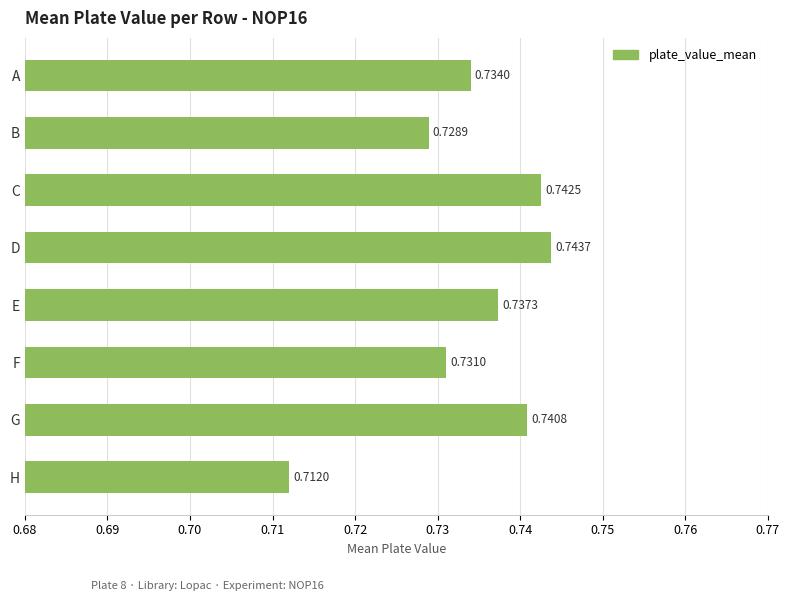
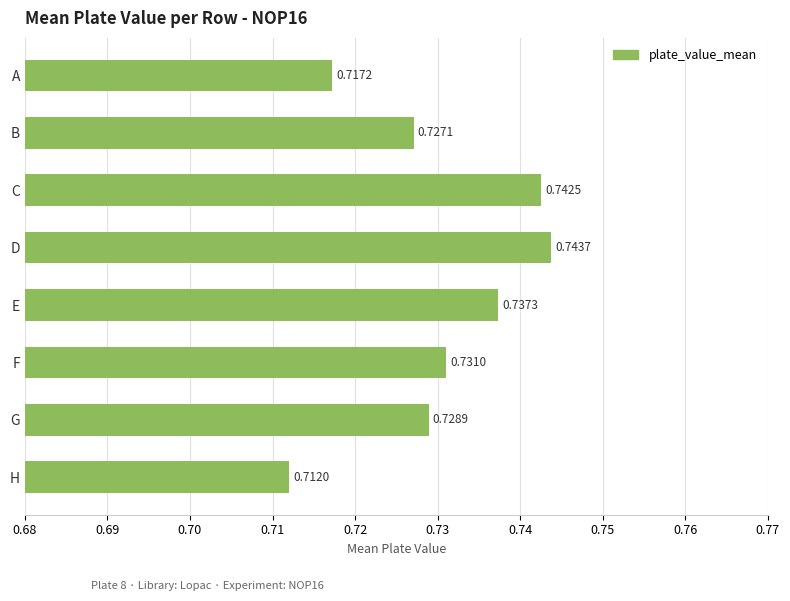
A: 0.7340 -> 0.7172
B: 0.7289 -> 0.7271
G: 0.7408 -> 0.7289
